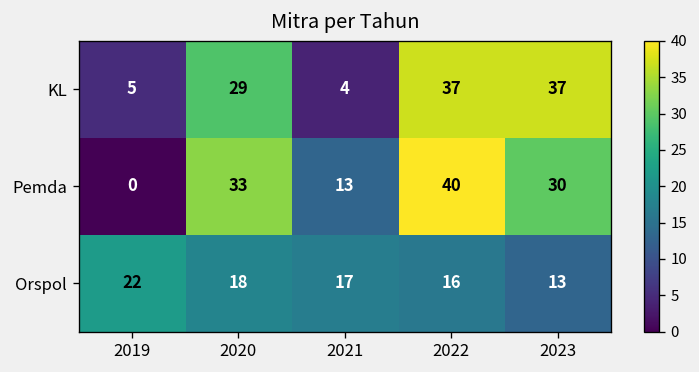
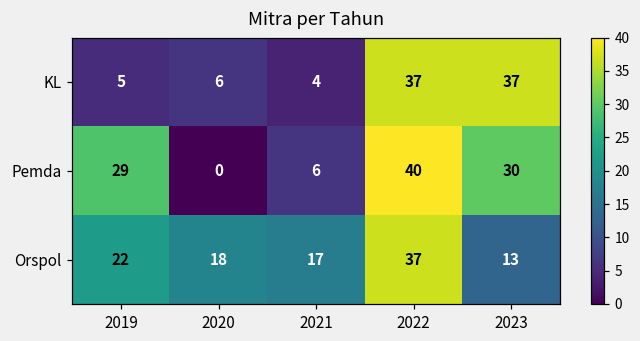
KL, 2020: 29 -> 6
Pemda, 2019: 0 -> 29
Pemda, 2020: 33 -> 0
Pemda, 2021: 13 -> 6
Orspol, 2022: 16 -> 37
